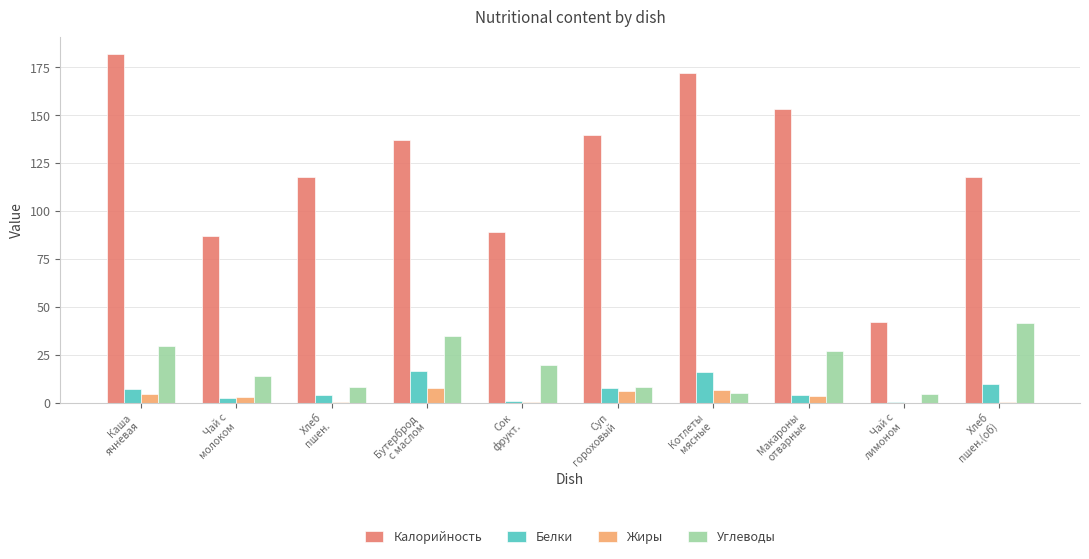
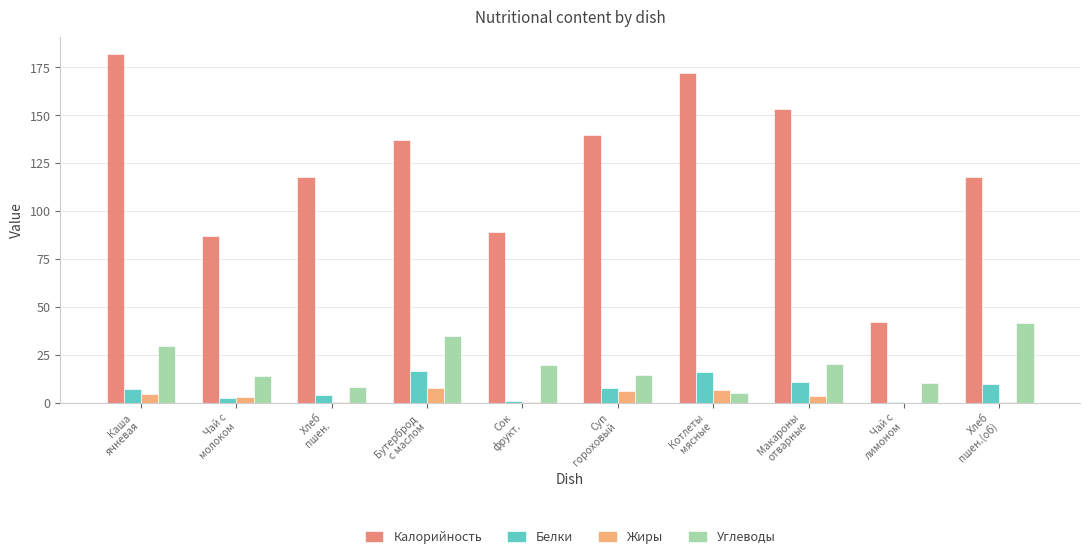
Углеводы, Суп гороховый: 8 -> 14
Белки, Макароны отварные: 4 -> 11
Углеводы, Макароны отварные: 27 -> 20
Углеводы, Чай с лимоном: 5 -> 10
